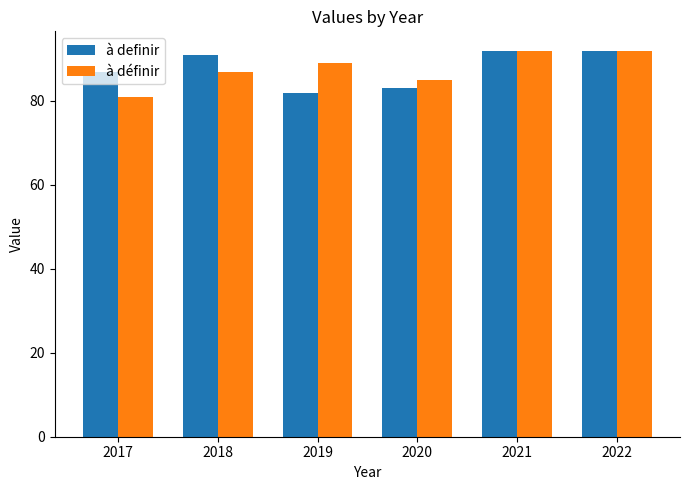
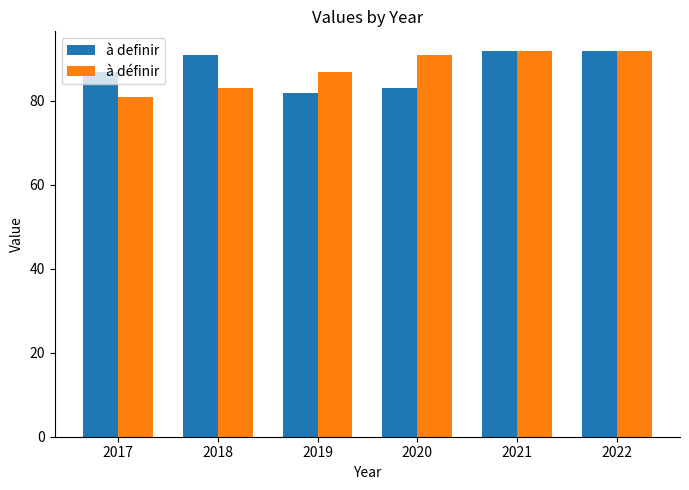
à définir, 2018: 87 -> 83
à définir, 2019: 89 -> 87
à définir, 2020: 85 -> 91
